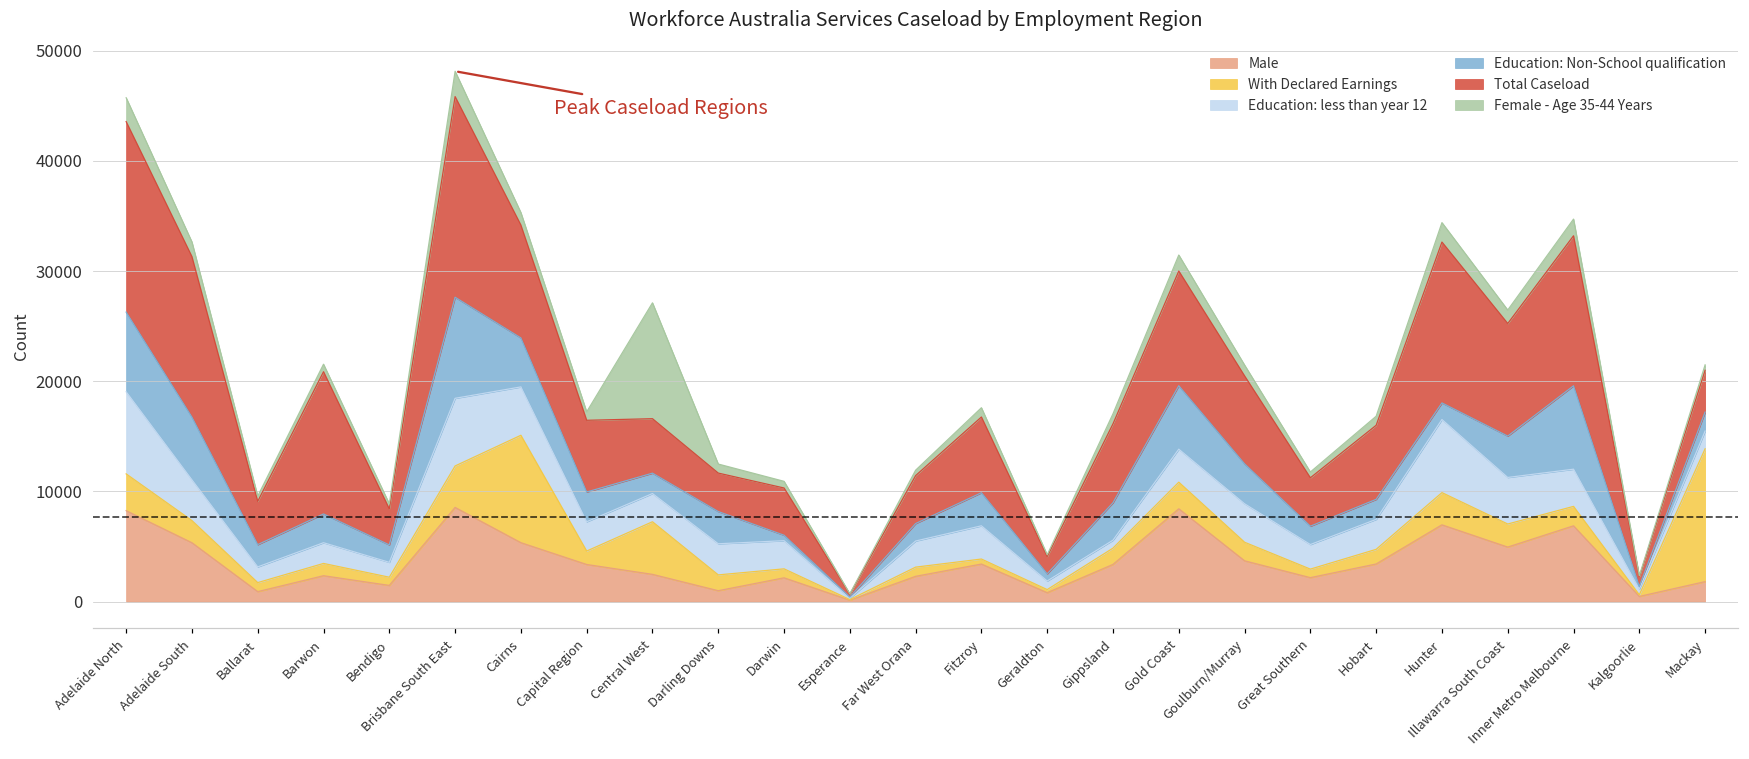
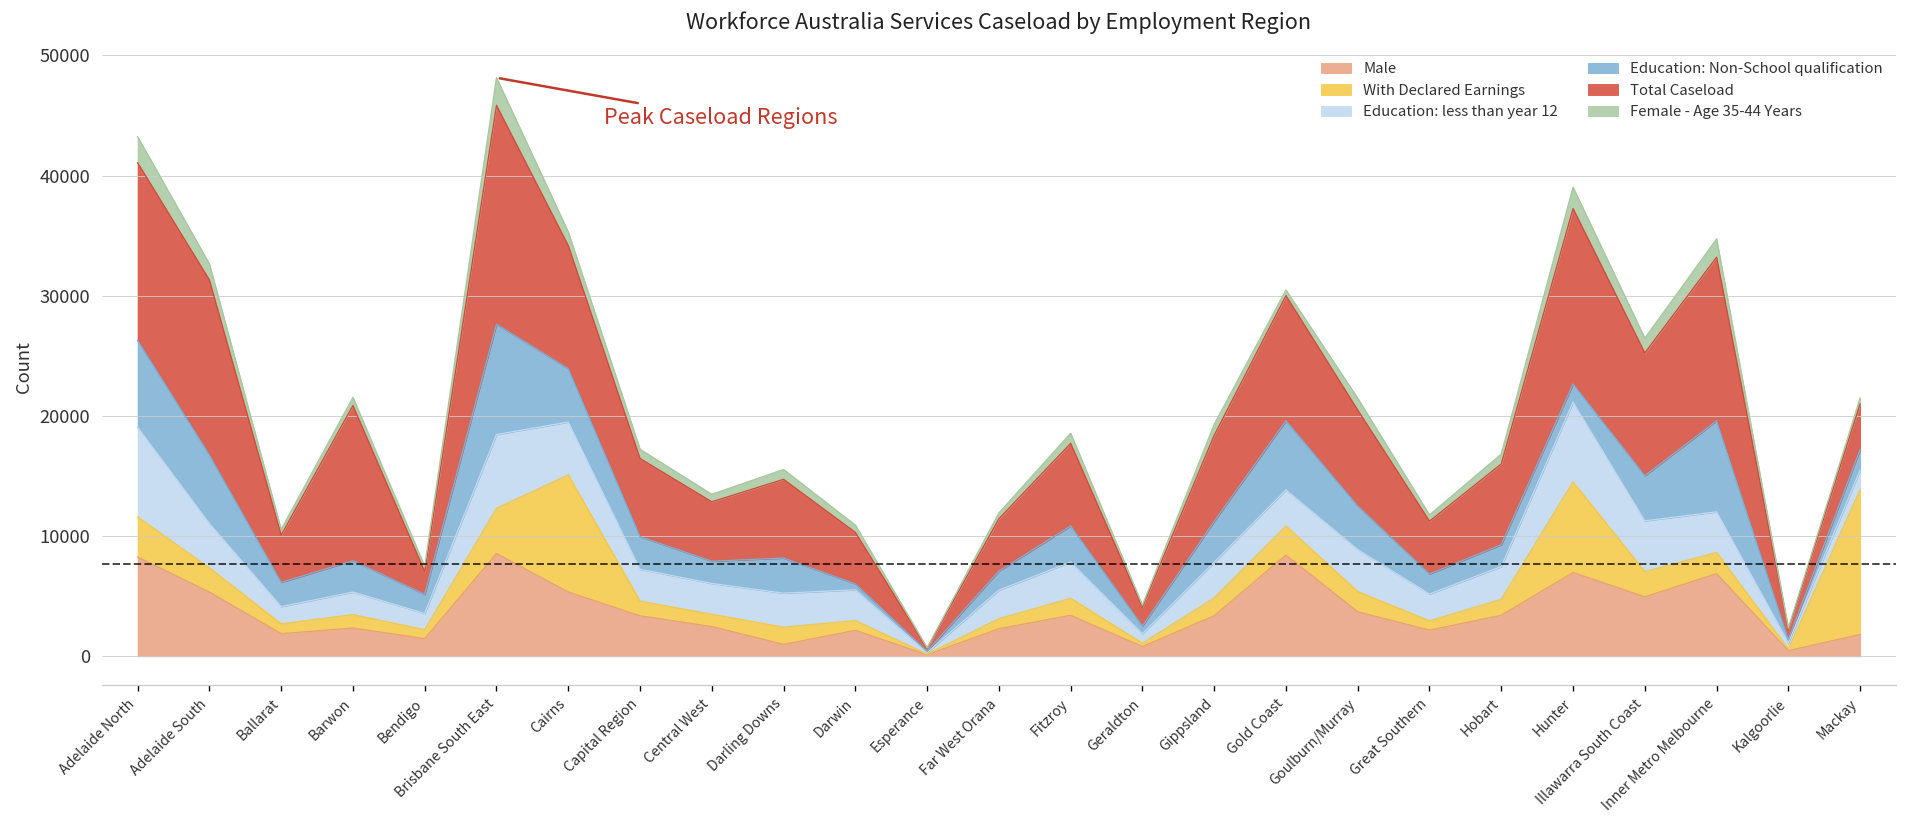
Total Caseload, Adelaide North: 17300 -> 14800
Male, Ballarat: 900 -> 1900
Total Caseload, Bendigo: 3300 -> 1900
With Declared Earnings, Central West: 4800 -> 1000
Female - Age 35-44 Years, Central West: 10500 -> 600
Total Caseload, Darling Downs: 3500 -> 6600
With Declared Earnings, Fitzroy: 500 -> 1400
Education: less than year 12, Gippsland: 700 -> 3000
Female - Age 35-44 Years, Gold Coast: 1500 -> 500
With Declared Earnings, Hunter: 2900 -> 7500
